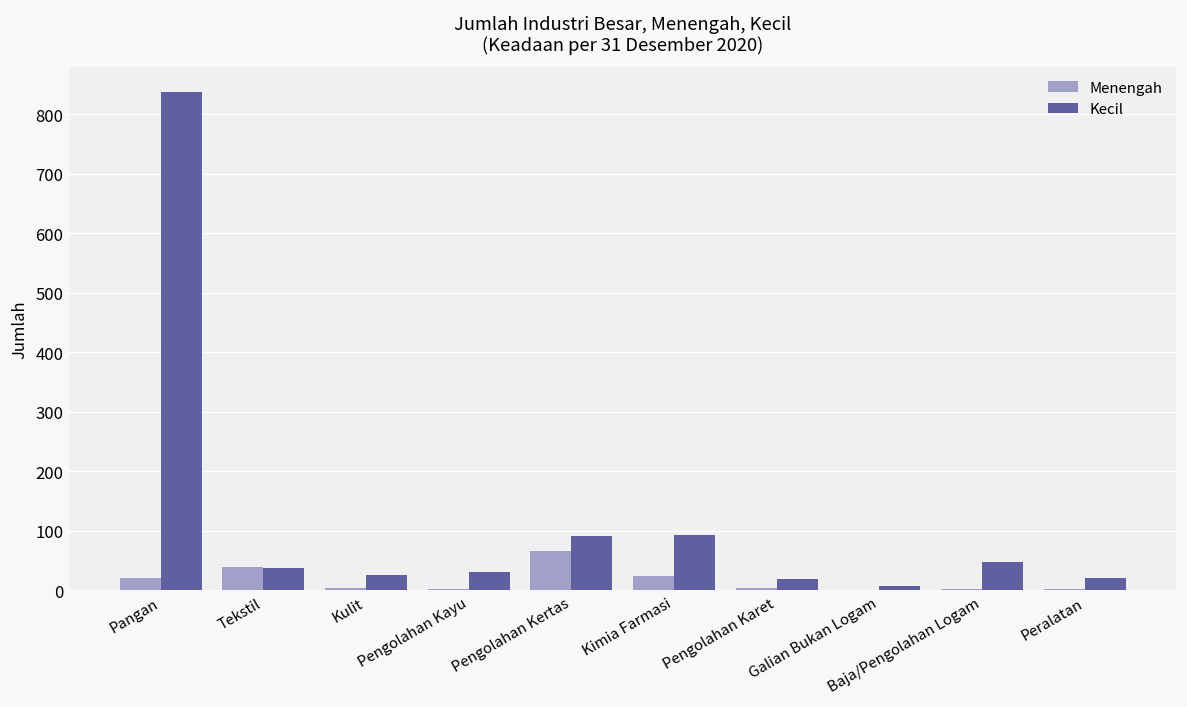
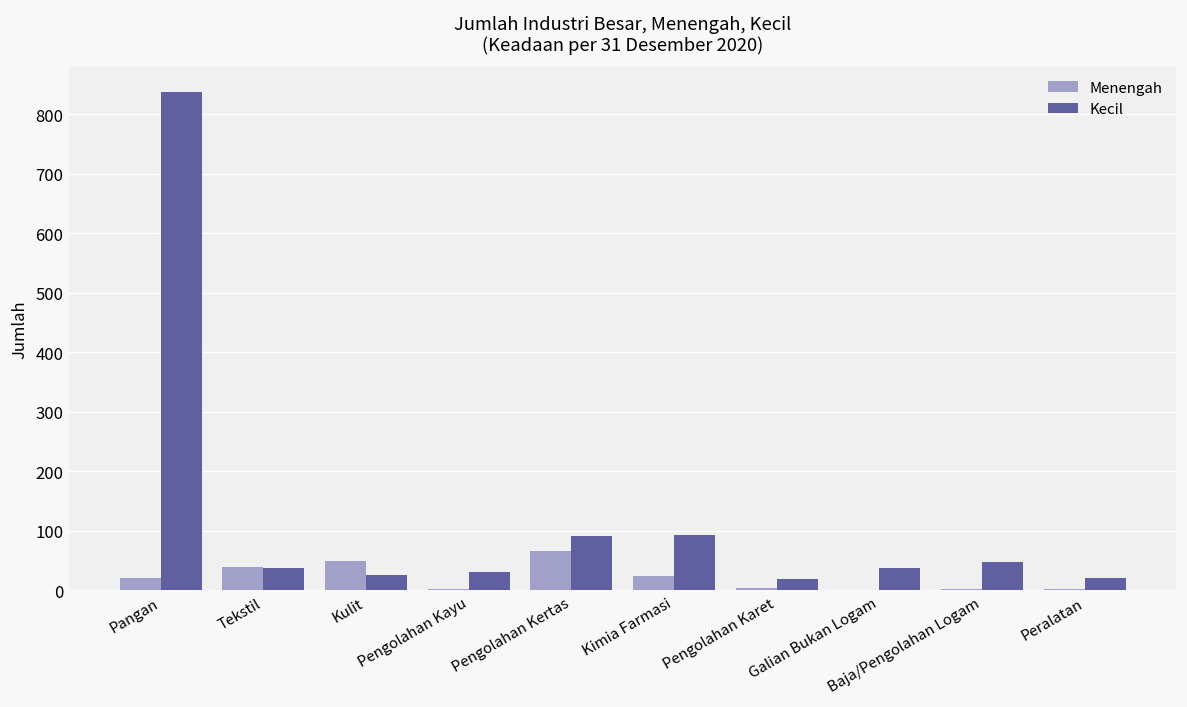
Menengah, Kulit: 0 -> 50
Kecil, Galian Bukan Logam: 10 -> 40
